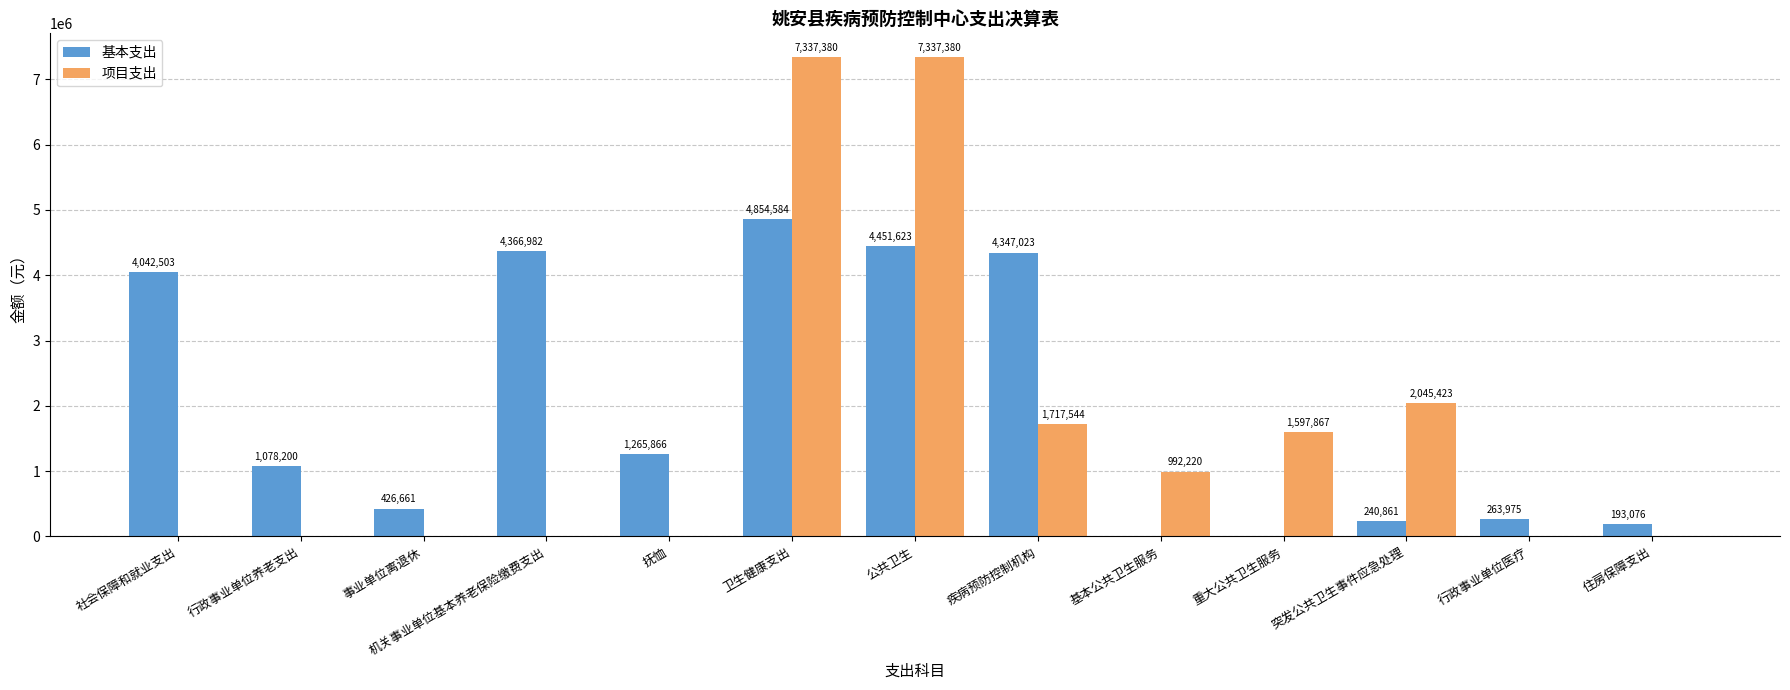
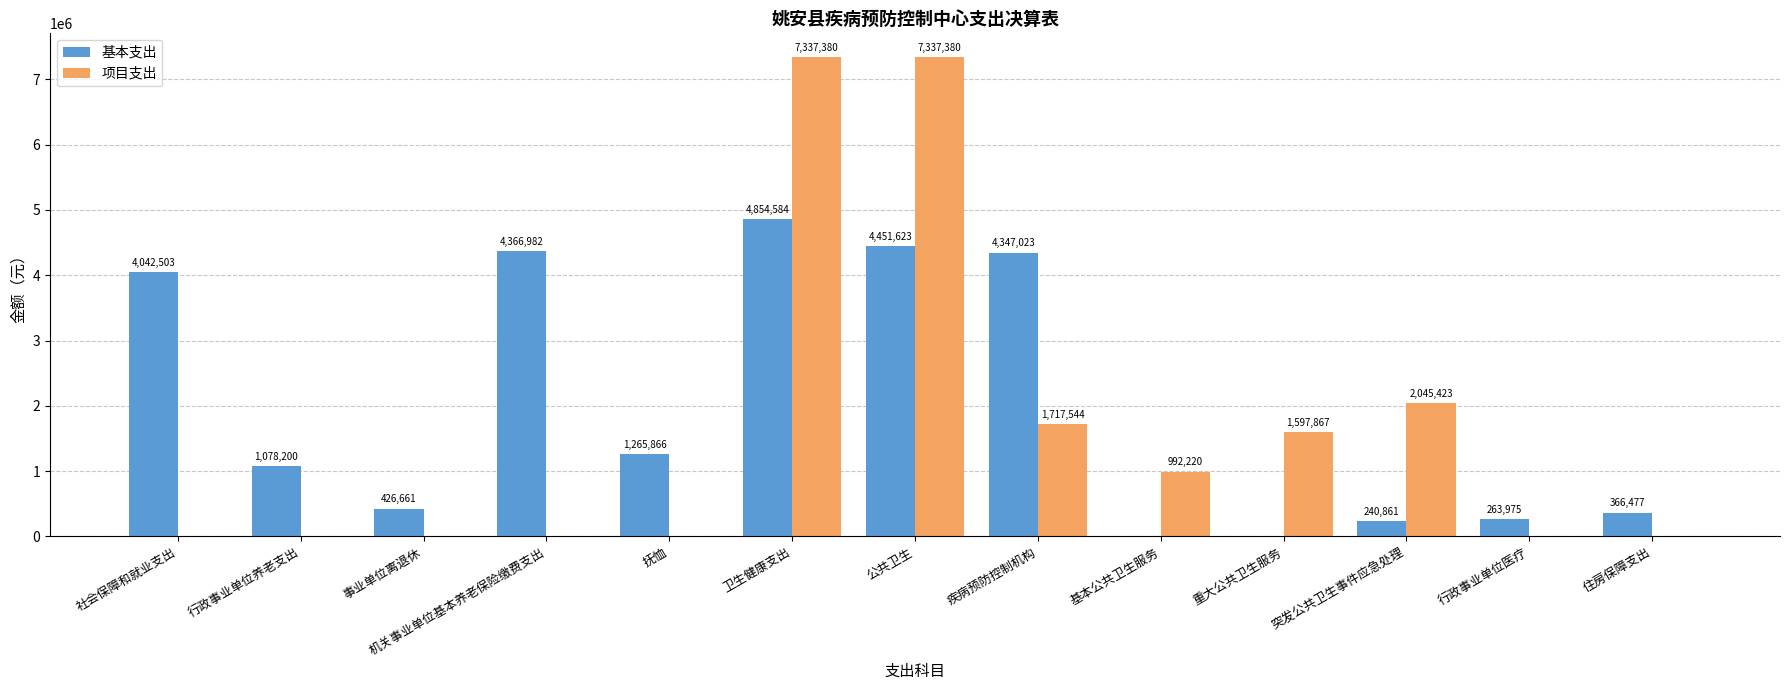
基本支出, 住房保障支出: 193,076 -> 366,477
